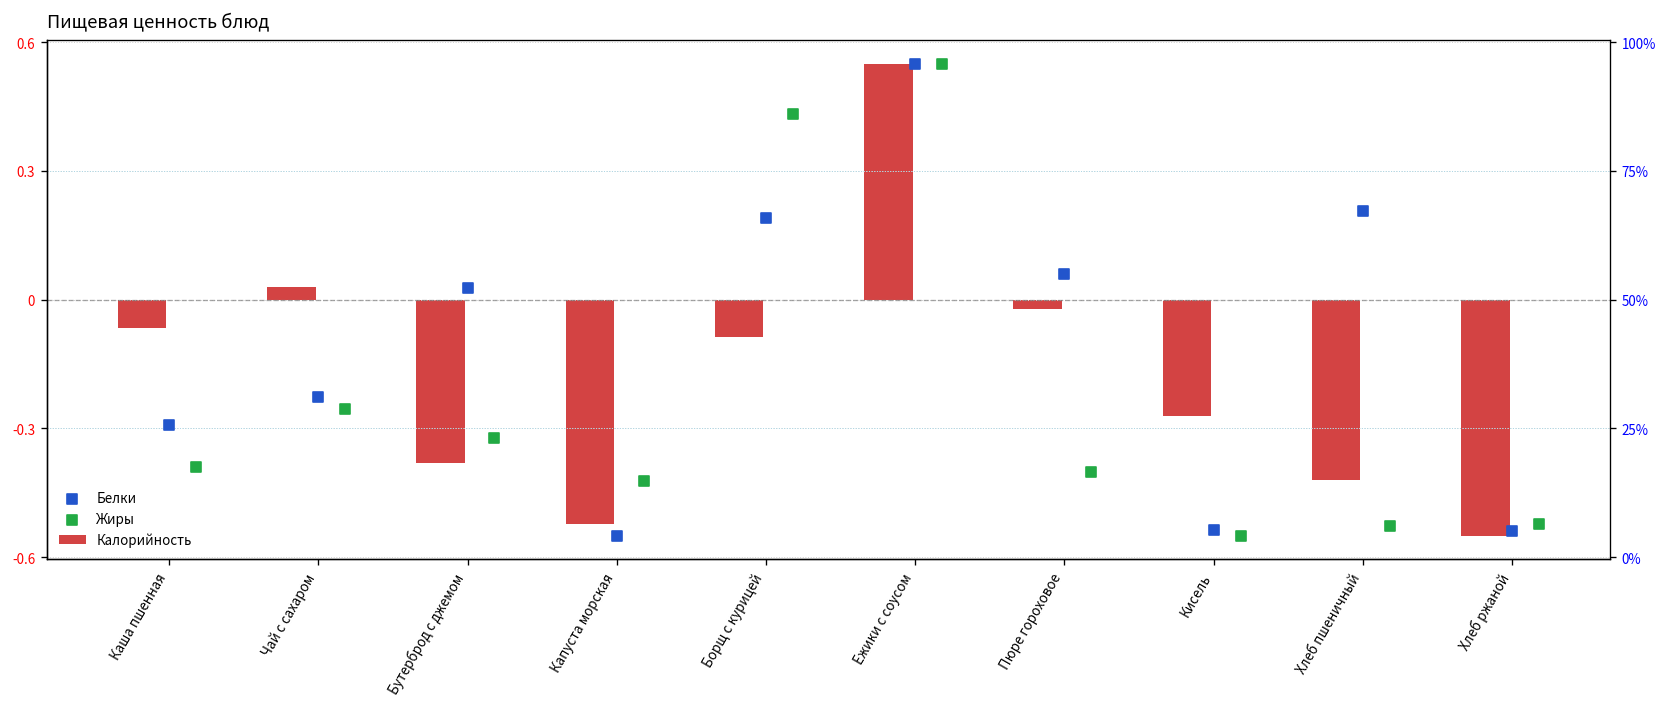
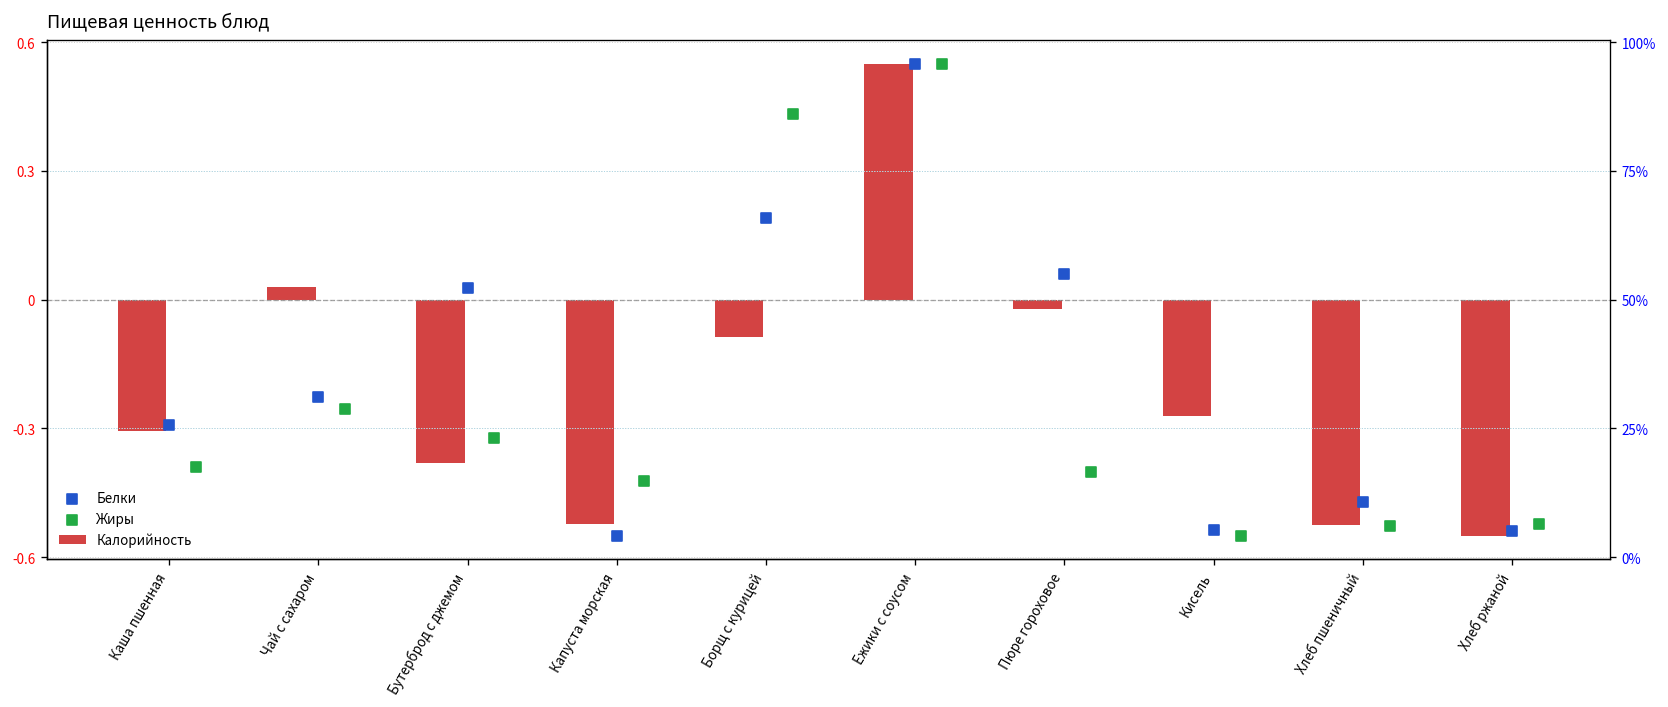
Калорийность, Каша пшенная: -0.07 -> -0.31
Калорийность, Хлеб пшеничный: -0.42 -> -0.53
Белки, Хлеб пшеничный: 0.21 -> -0.47
